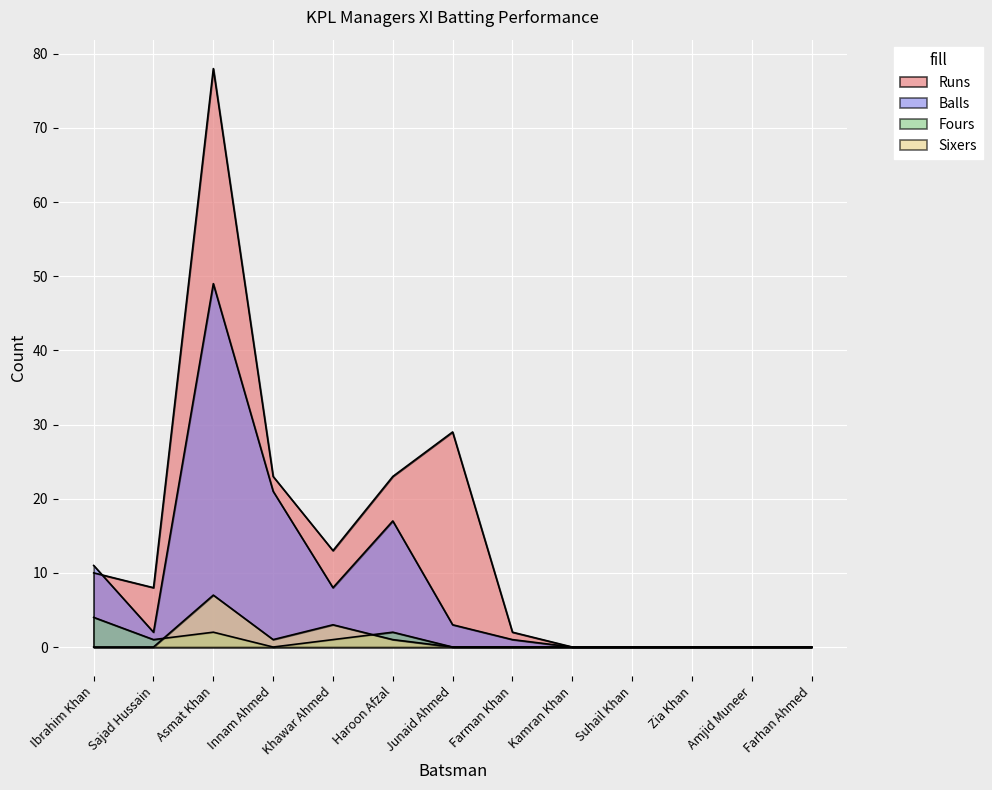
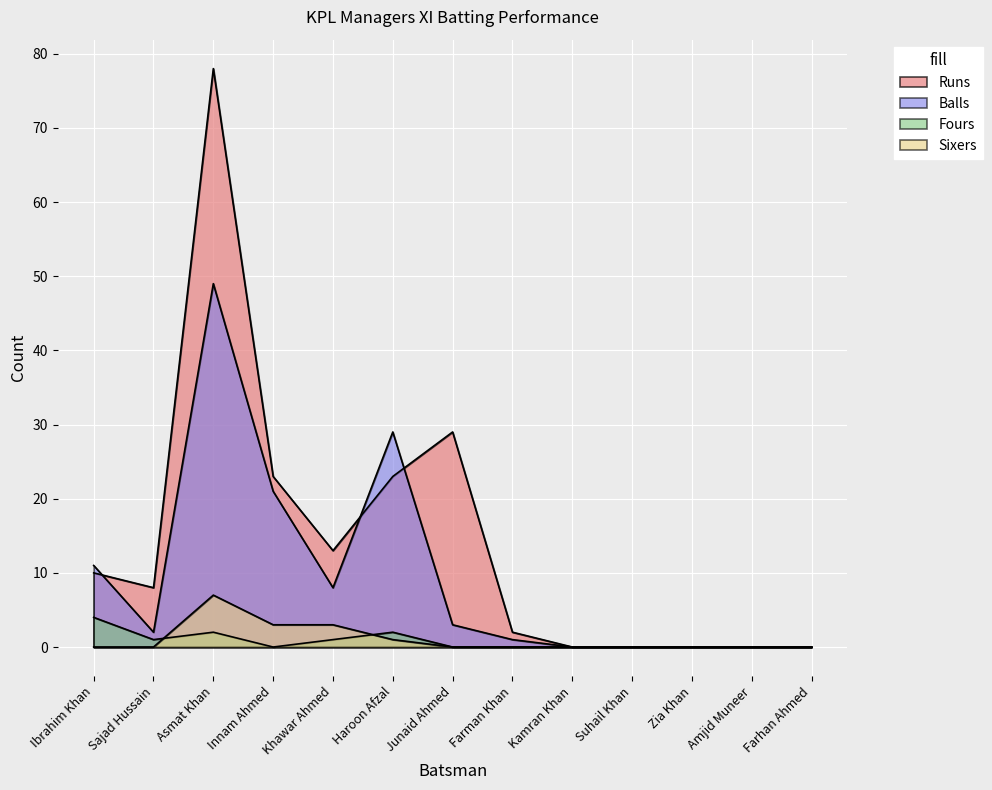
Sixers, Innam Ahmed: 1 -> 3
Balls, Haroon Afzal: 17 -> 29
